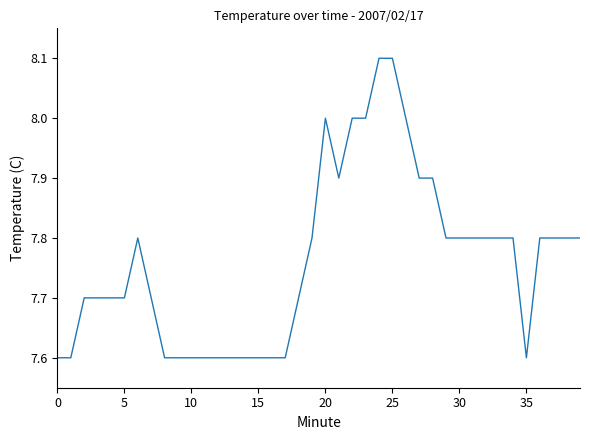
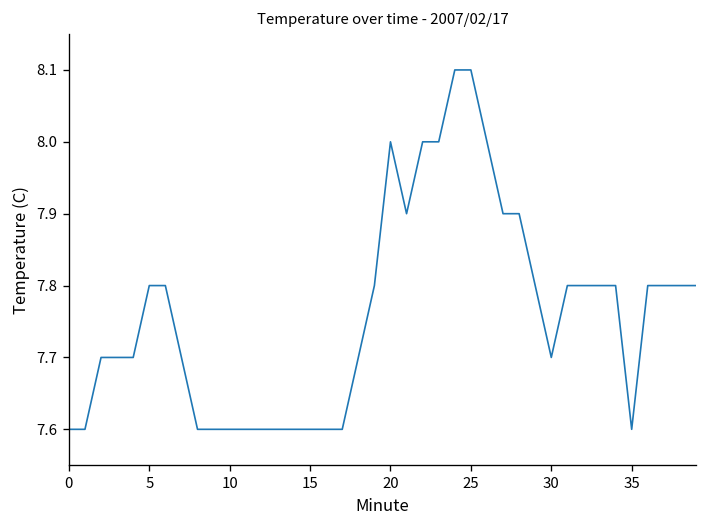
5: 7.7 -> 7.8
30: 7.8 -> 7.7
